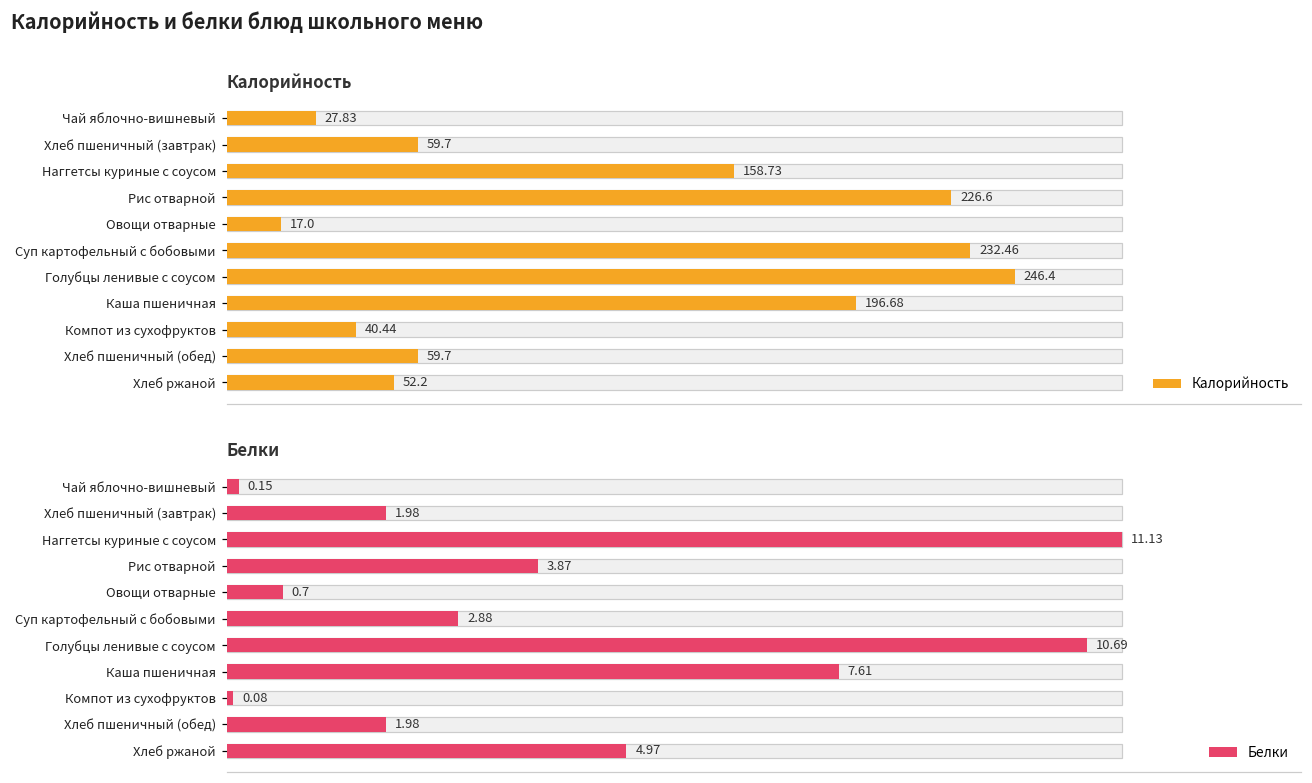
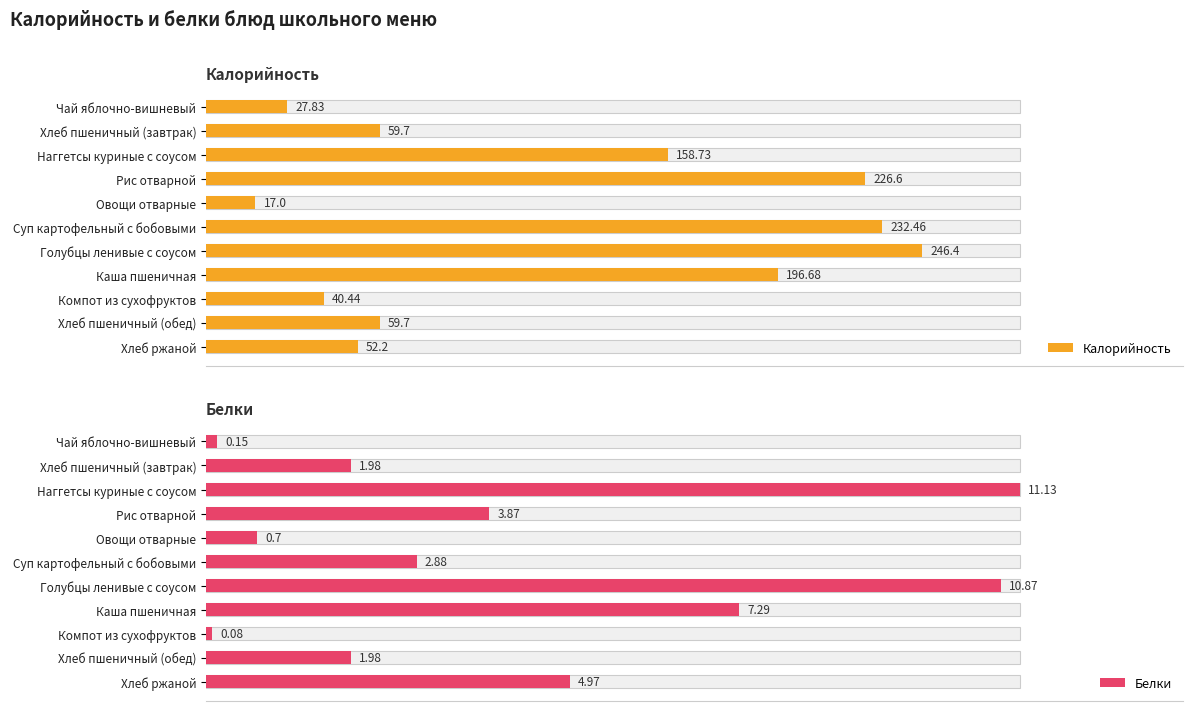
Белки, Белки, Голубцы ленивые с соусом: 10.69 -> 10.87
Белки, Белки, Каша пшеничная: 7.61 -> 7.29
